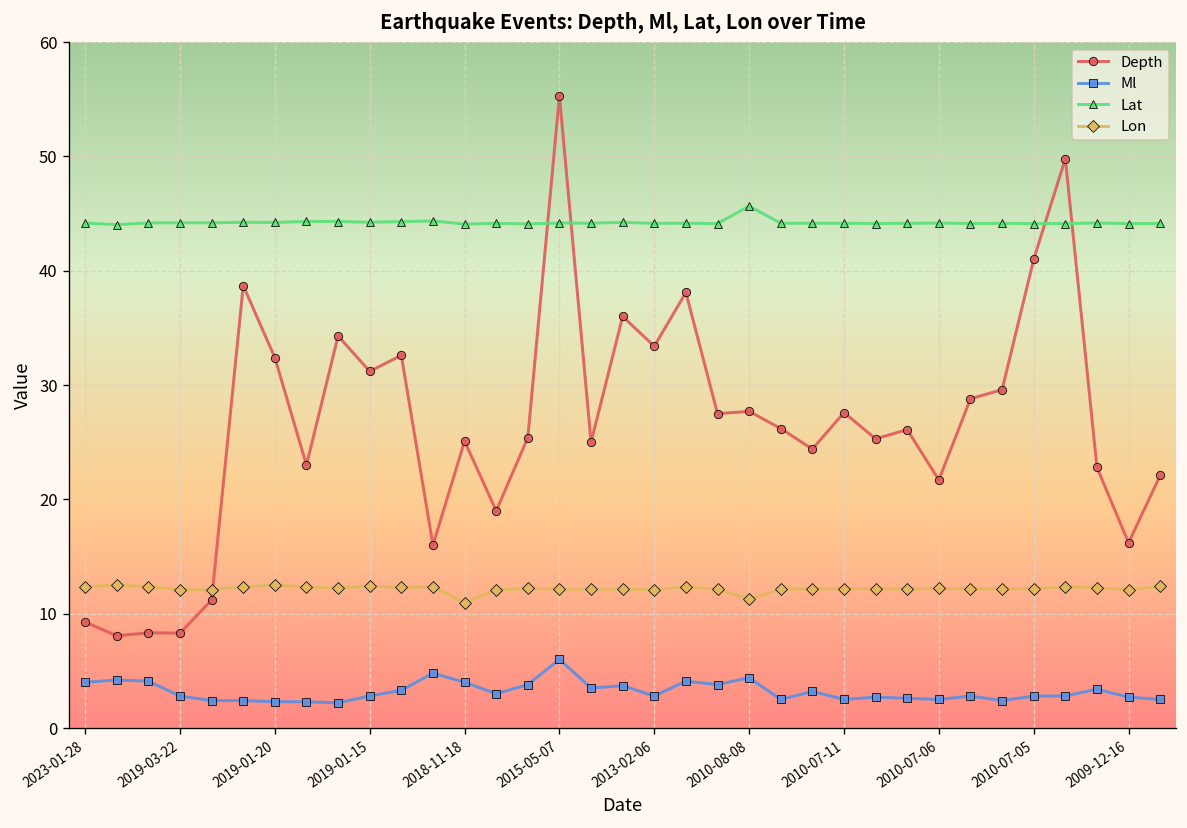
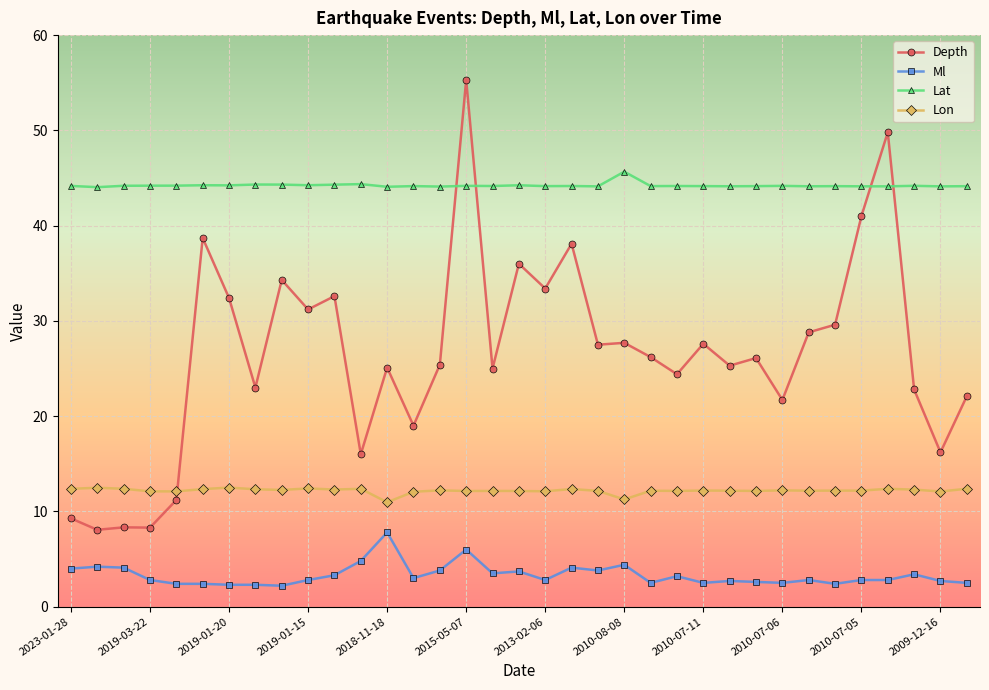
Ml, 2018-11-18: 4 -> 8
